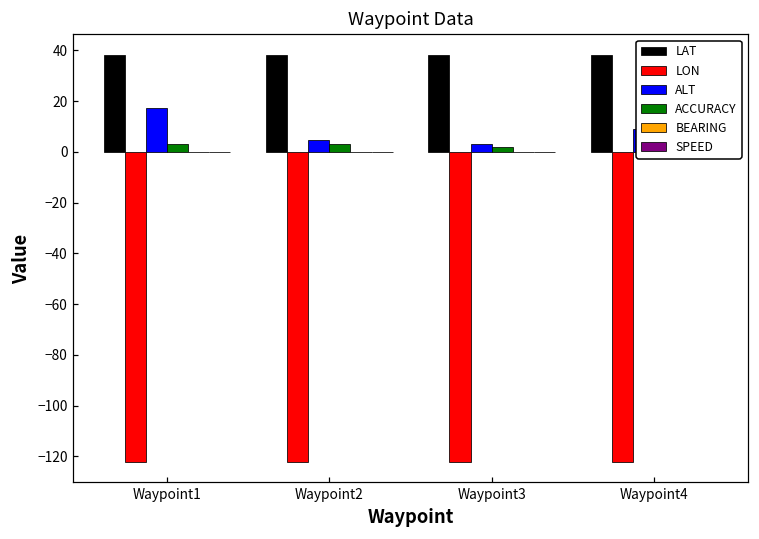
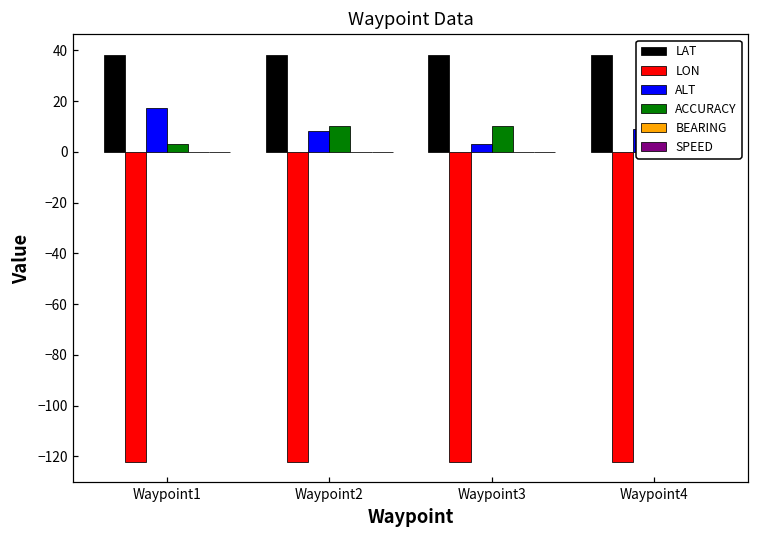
ALT, Waypoint2: 5 -> 8
ACCURACY, Waypoint2: 3 -> 10
ACCURACY, Waypoint3: 2 -> 10
